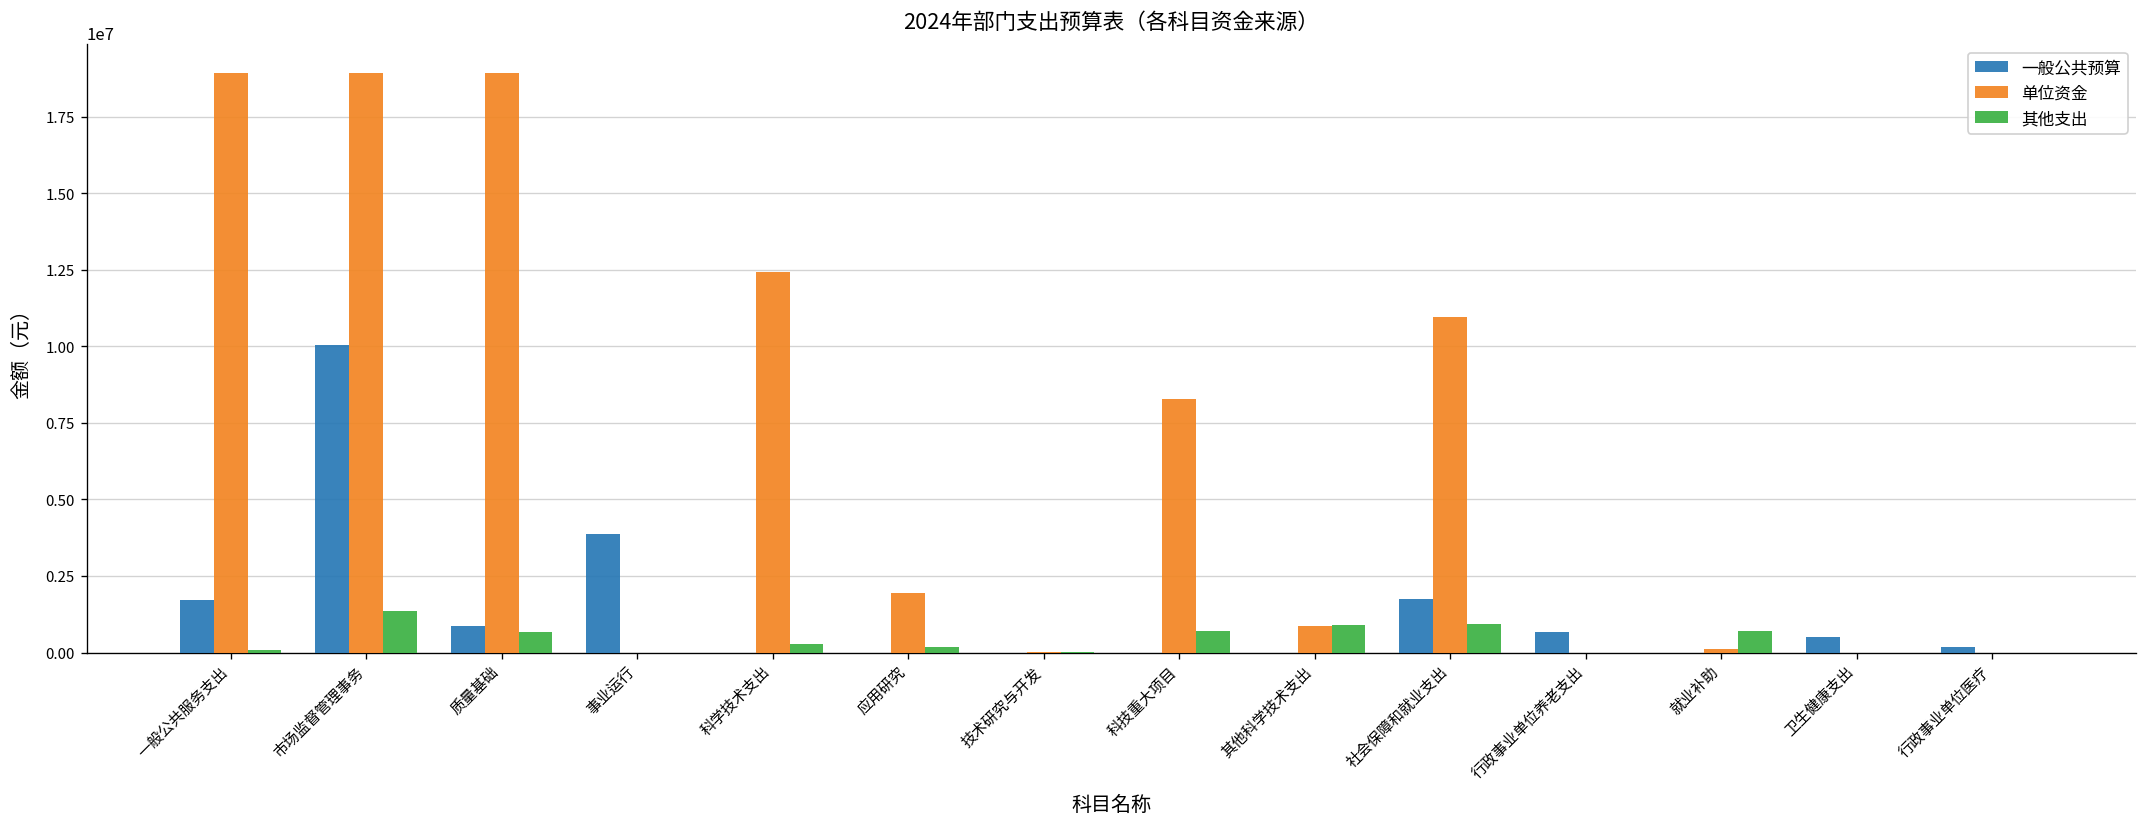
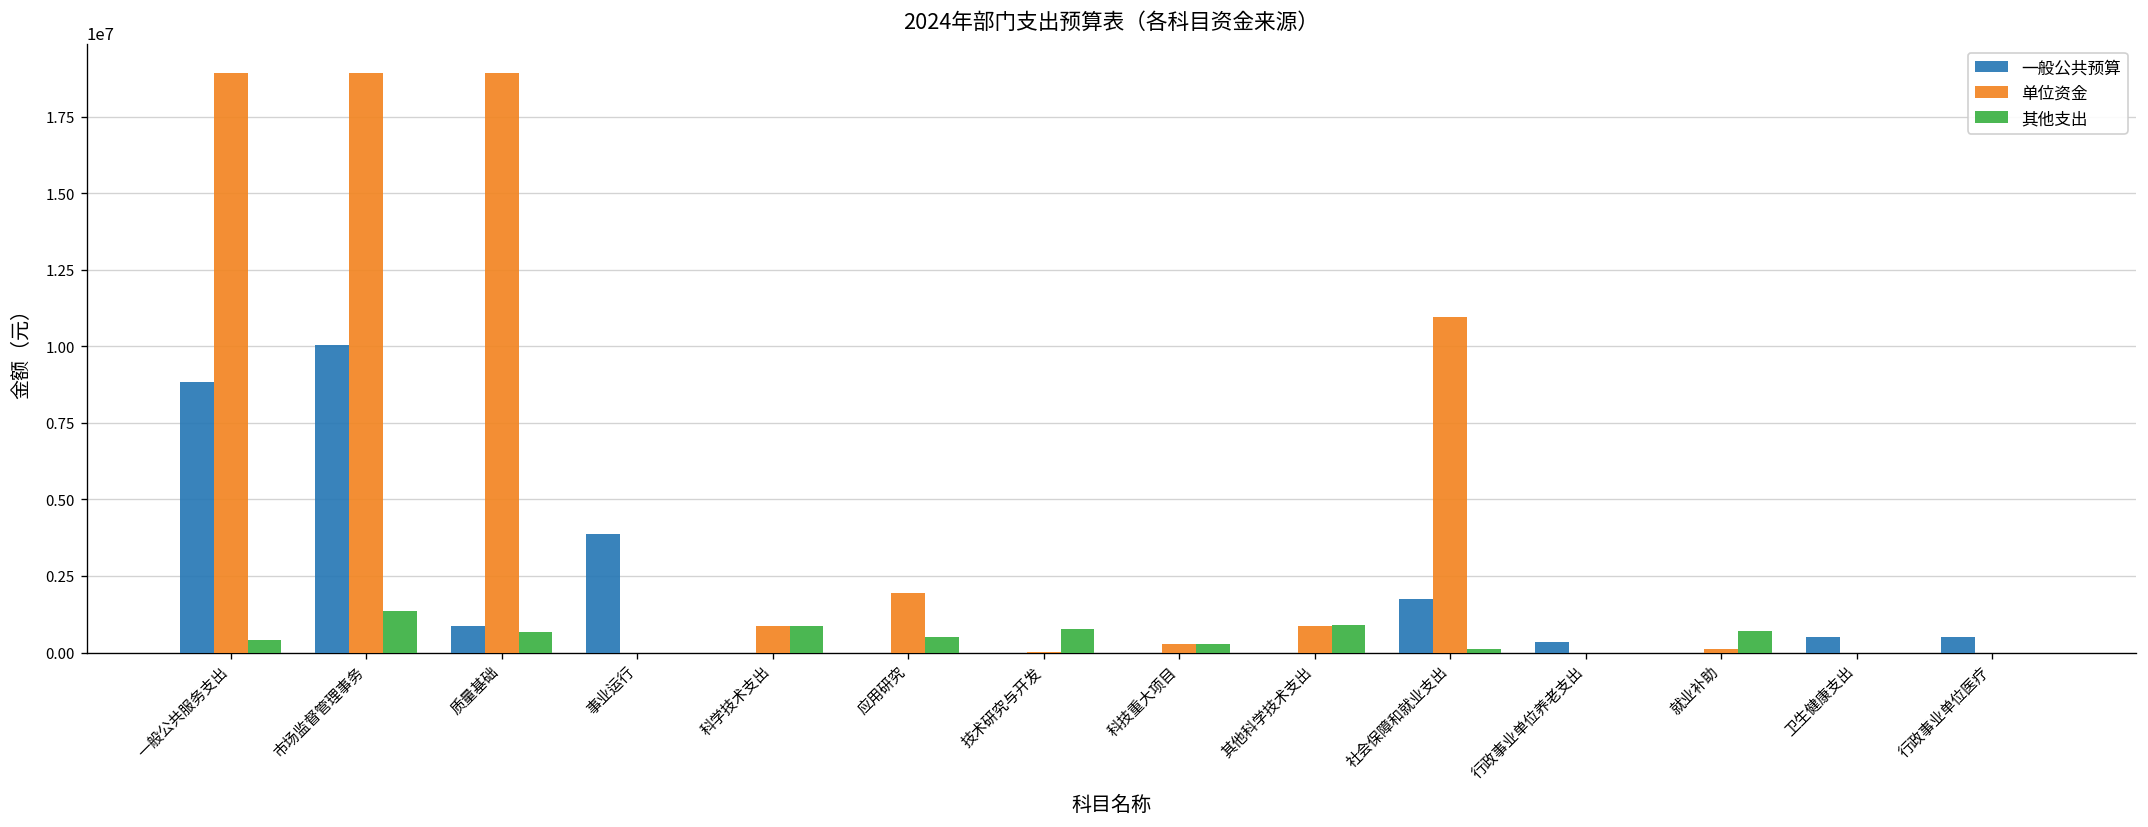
一般公共预算, 一般公共服务支出: 1700000 -> 8800000
其他支出, 一般公共服务支出: 100000 -> 400000
单位资金, 科学技术支出: 12400000 -> 900000
其他支出, 科学技术支出: 300000 -> 900000
其他支出, 应用研究: 200000 -> 500000
其他支出, 技术研究与开发: 0 -> 800000
单位资金, 科技重大项目: 8300000 -> 300000
其他支出, 科技重大项目: 700000 -> 300000
其他支出, 社会保障和就业支出: 900000 -> 100000
一般公共预算, 行政事业单位养老支出: 700000 -> 400000
一般公共预算, 行政事业单位医疗: 200000 -> 500000
